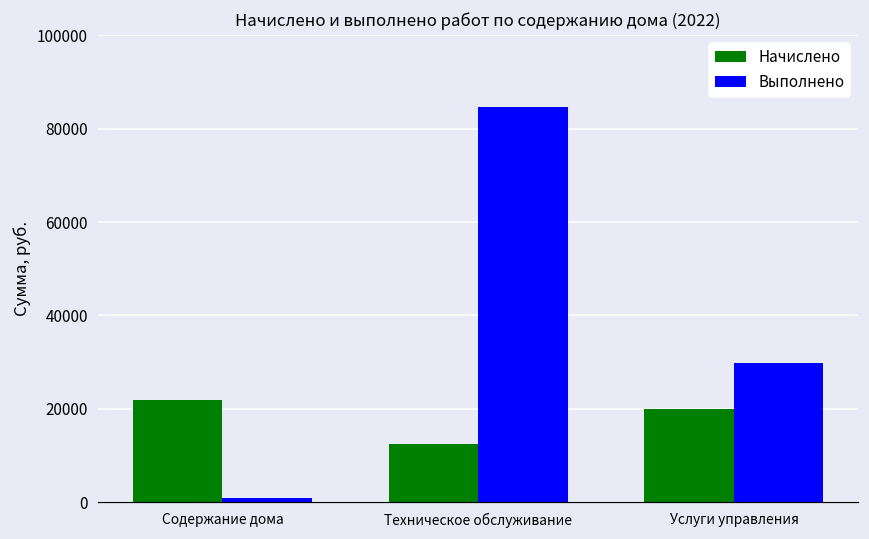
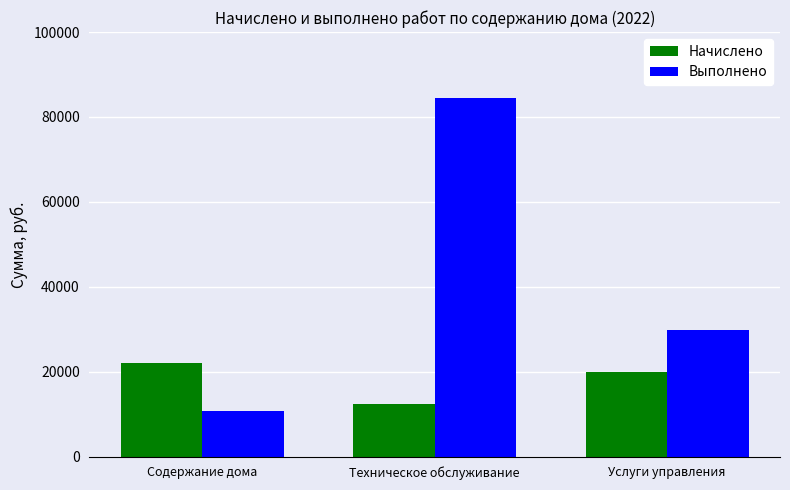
Выполнено, Содержание дома: 1000 -> 11000
